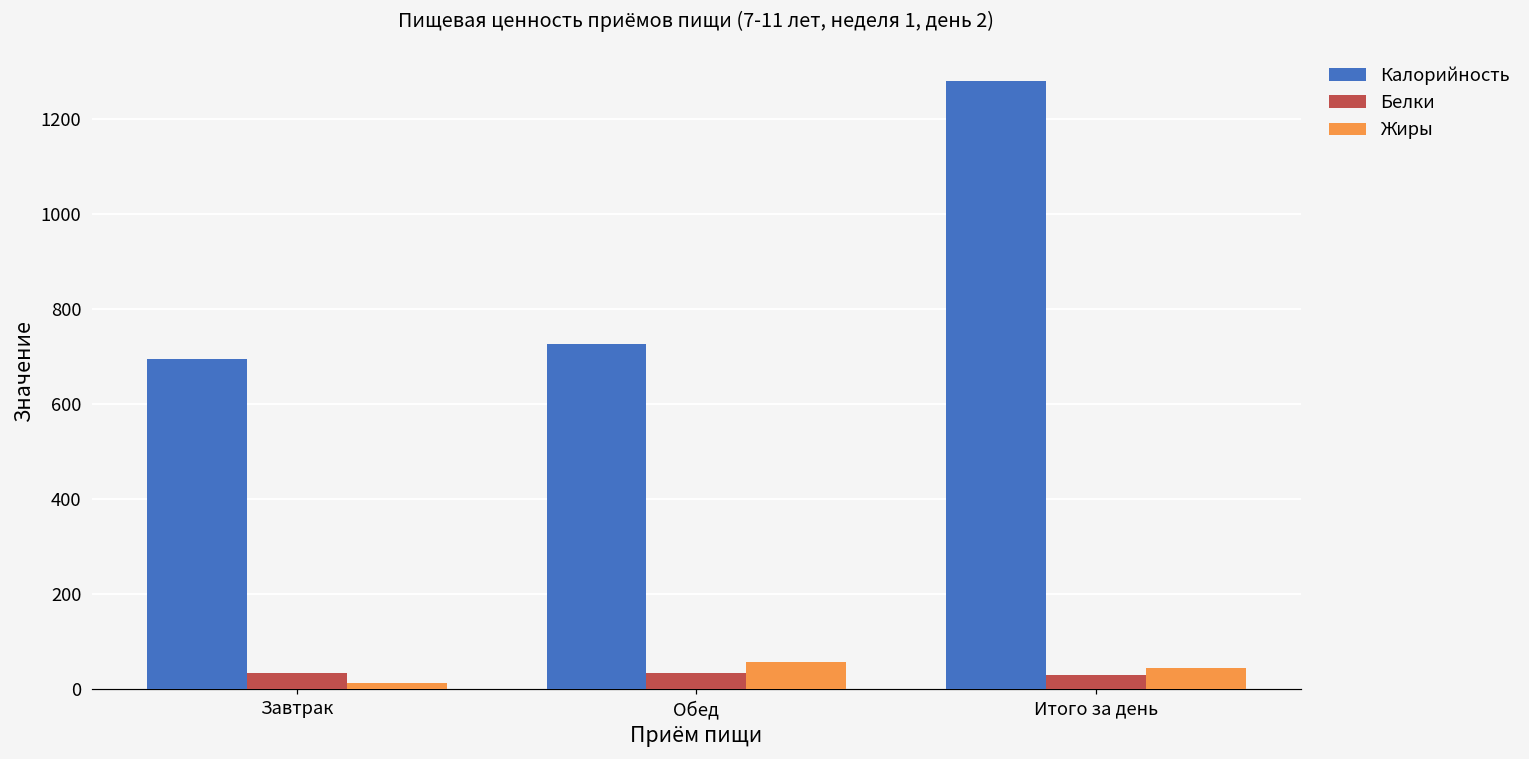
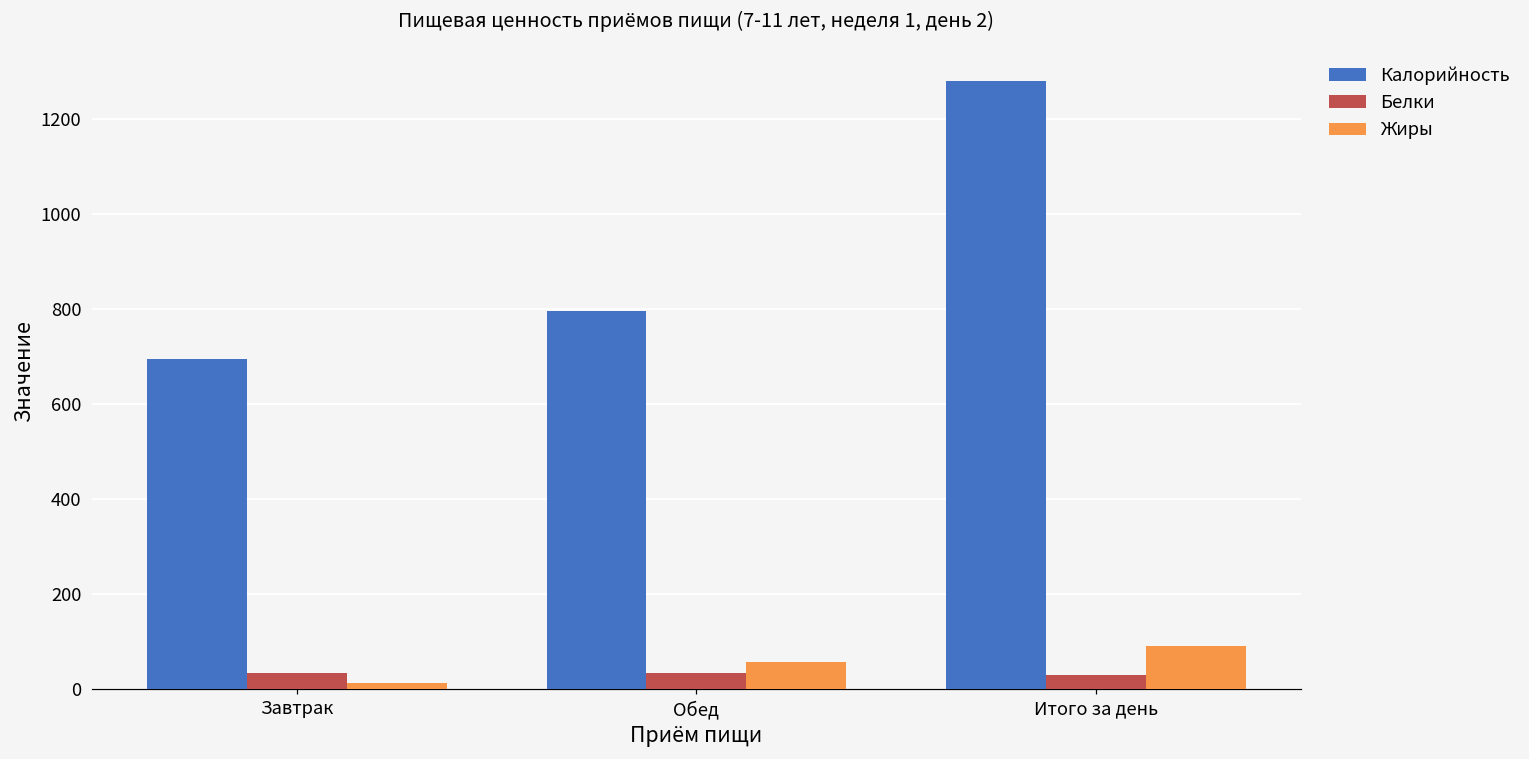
Калорийность, Обед: 730 -> 800
Жиры, Итого за день: 40 -> 90
